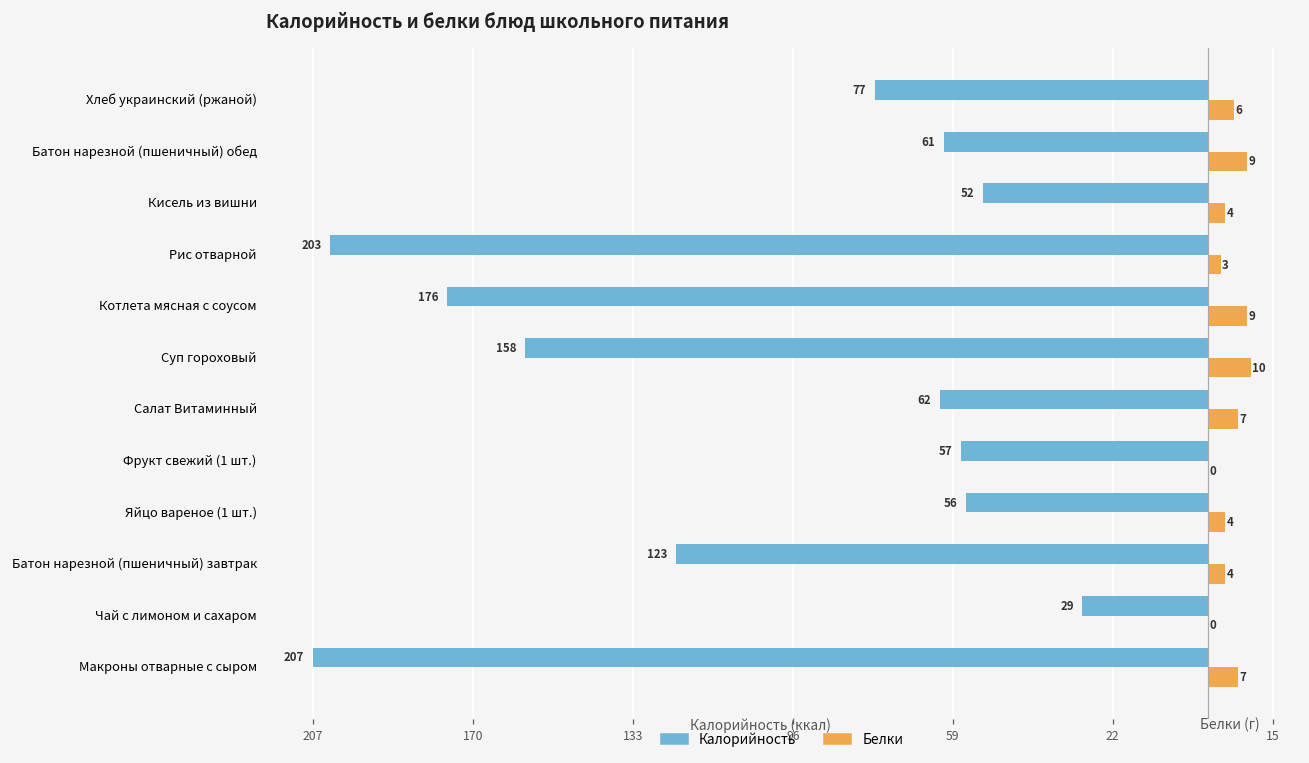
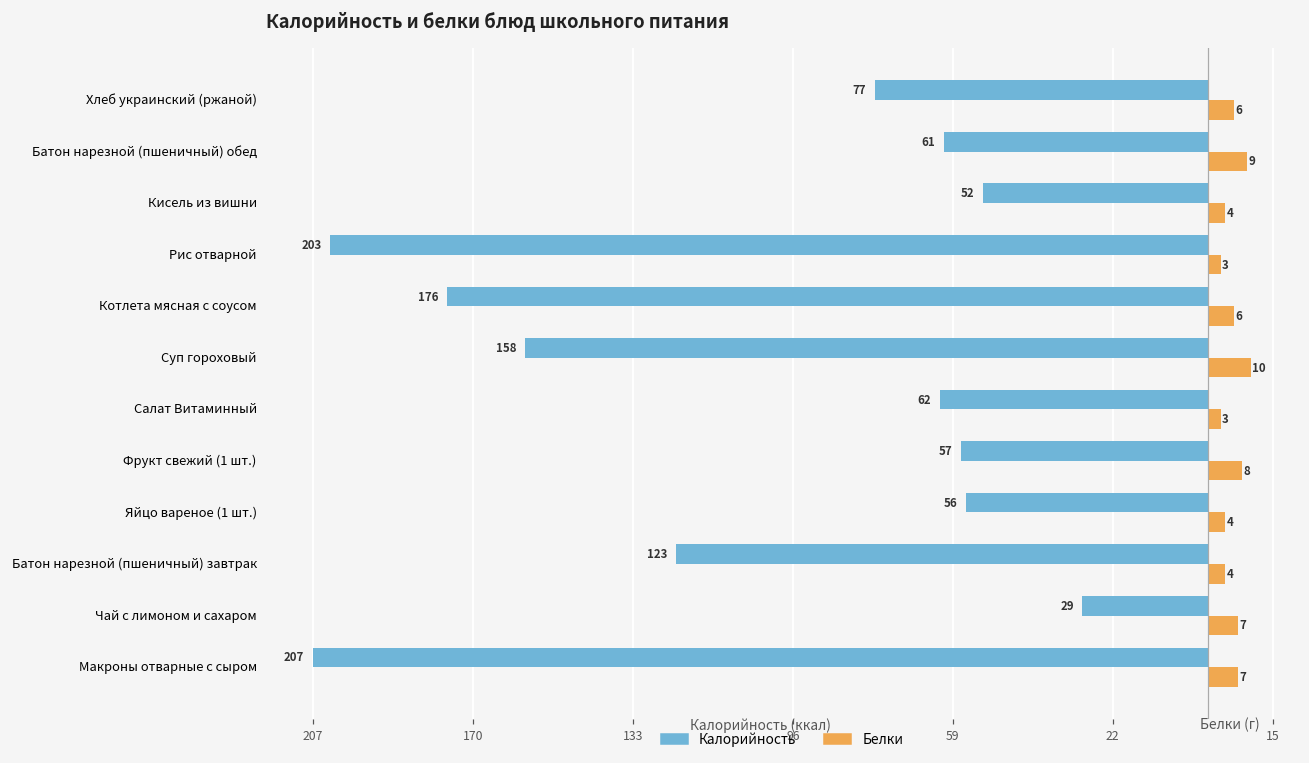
Белки, Котлета мясная с соусом: 9 -> 6
Белки, Салат Витаминный: 7 -> 3
Белки, Фрукт свежий (1 шт.): 0 -> 8
Белки, Чай с лимоном и сахаром: 0 -> 7
